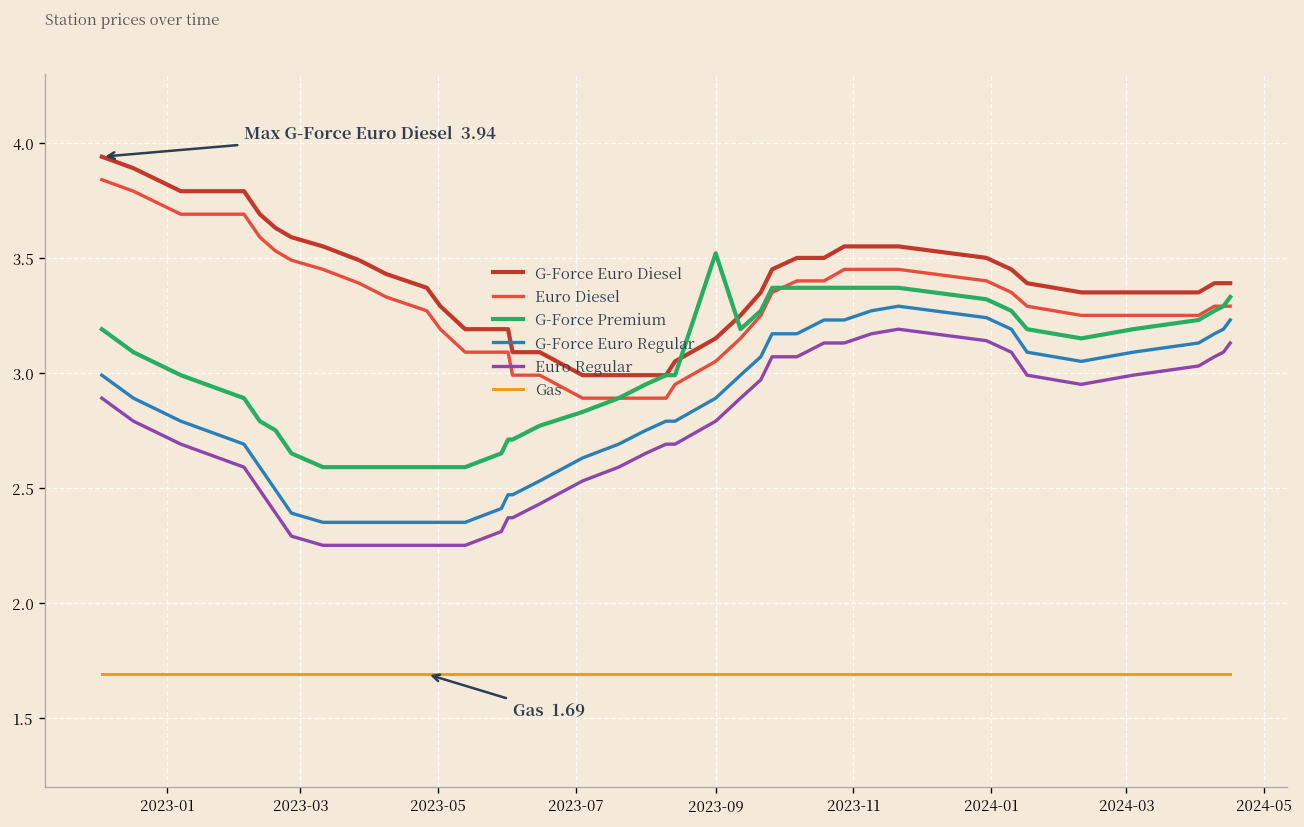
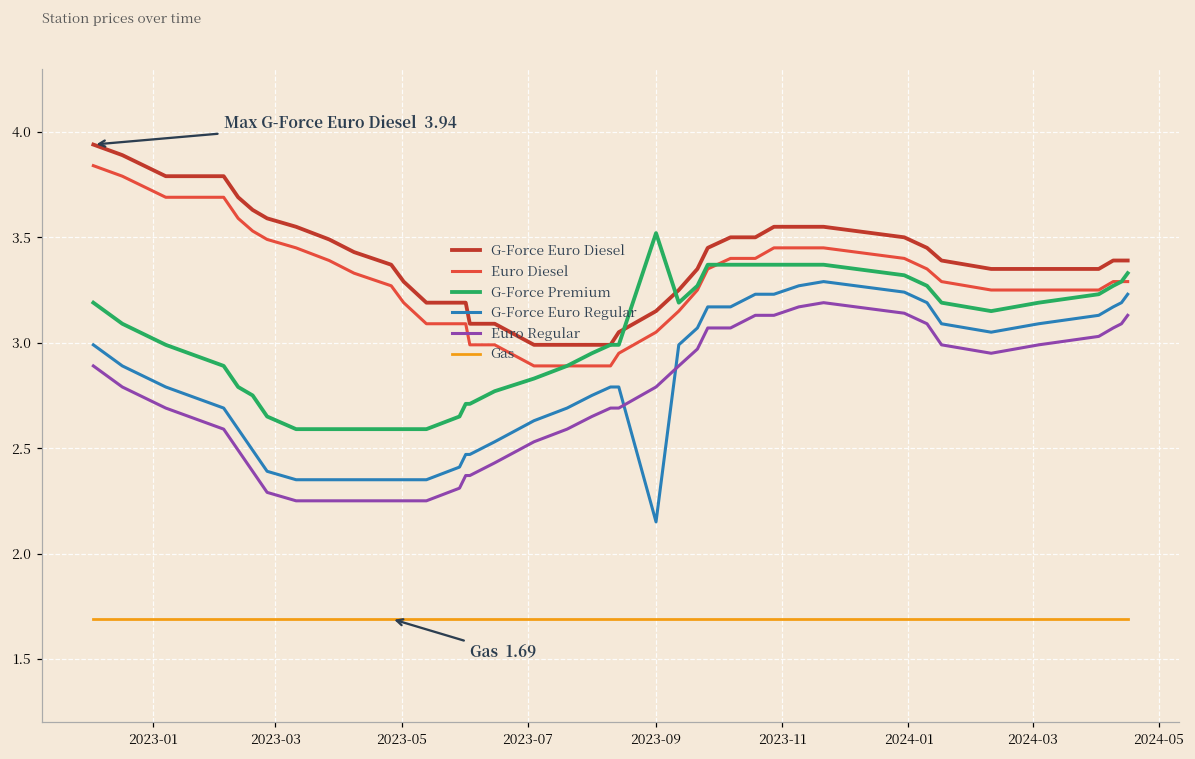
G-Force Euro Regular, 2023-09: 2.89 -> 2.15
